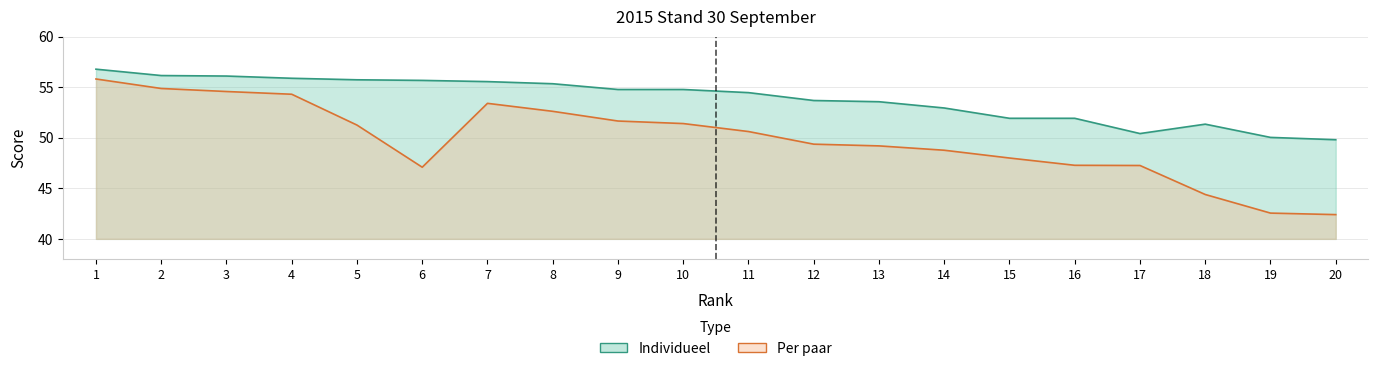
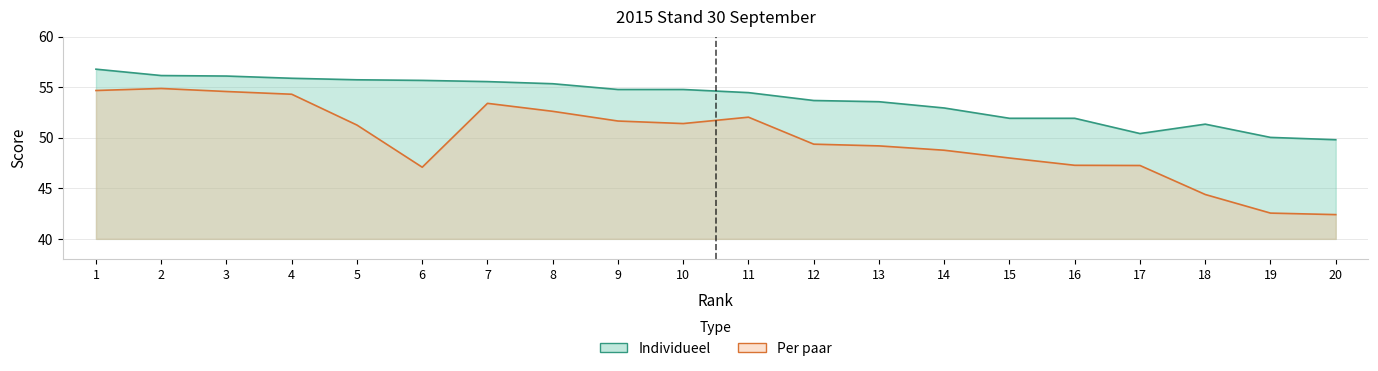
Per paar, 1: 55.8 -> 54.7
Per paar, 11: 50.6 -> 52.0
